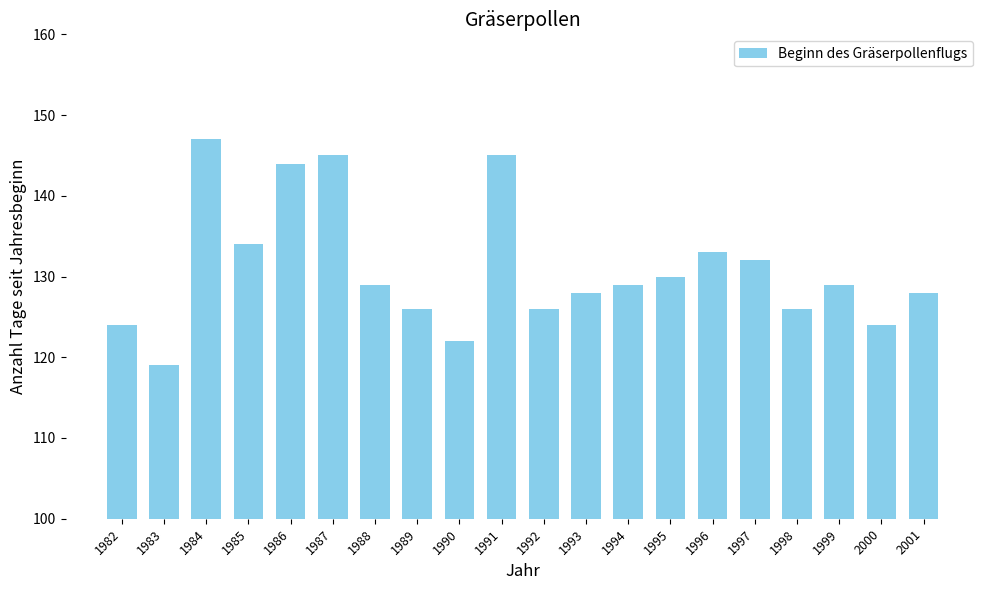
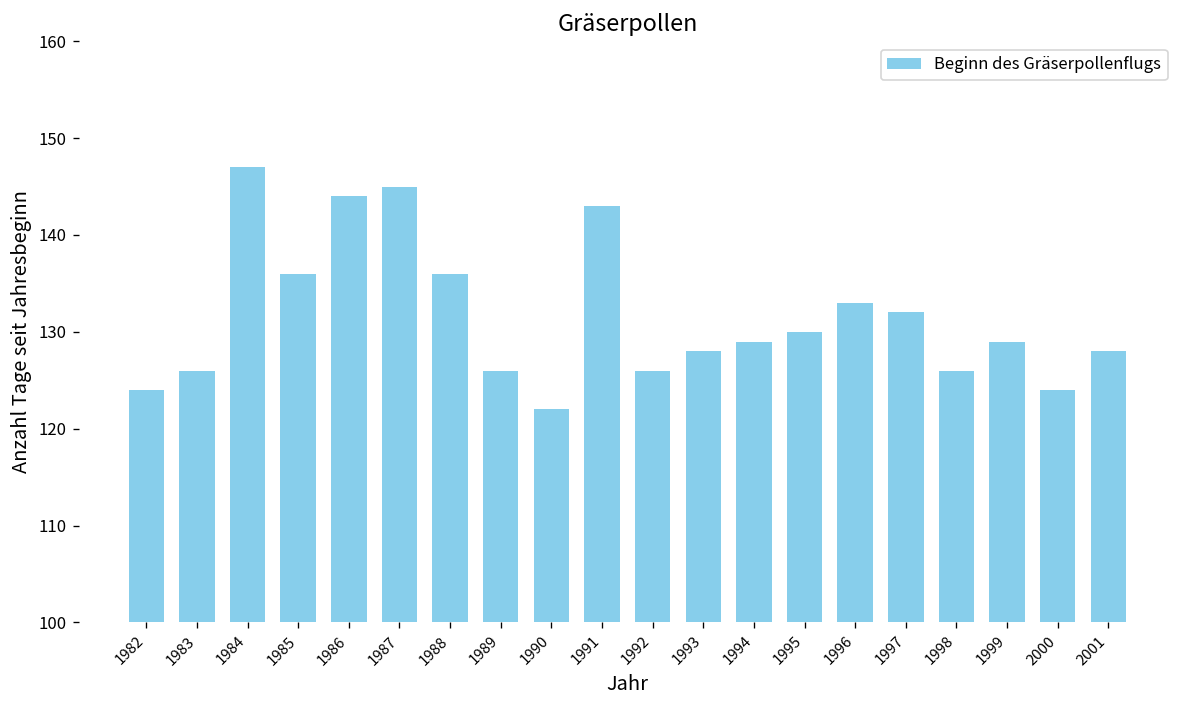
1983: 119 -> 126
1985: 134 -> 136
1988: 129 -> 136
1991: 145 -> 143
